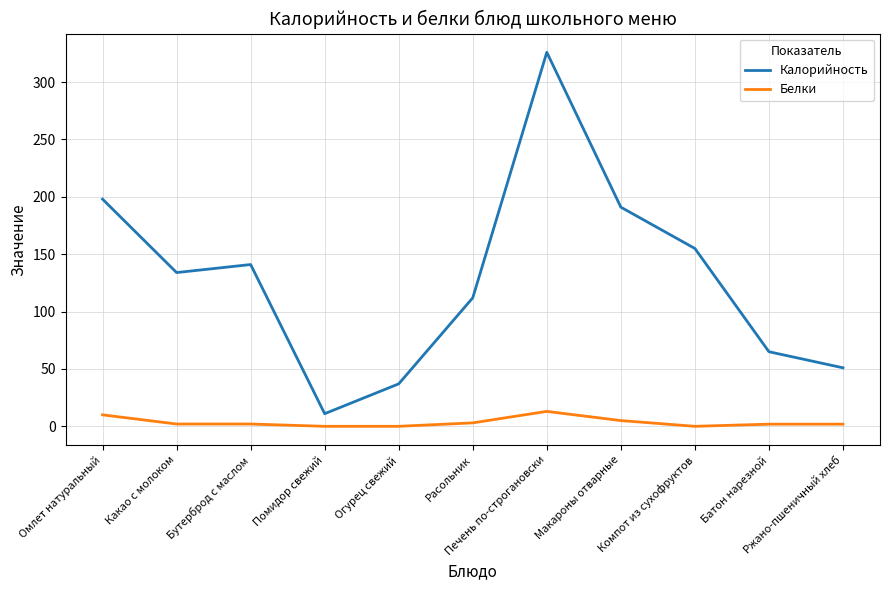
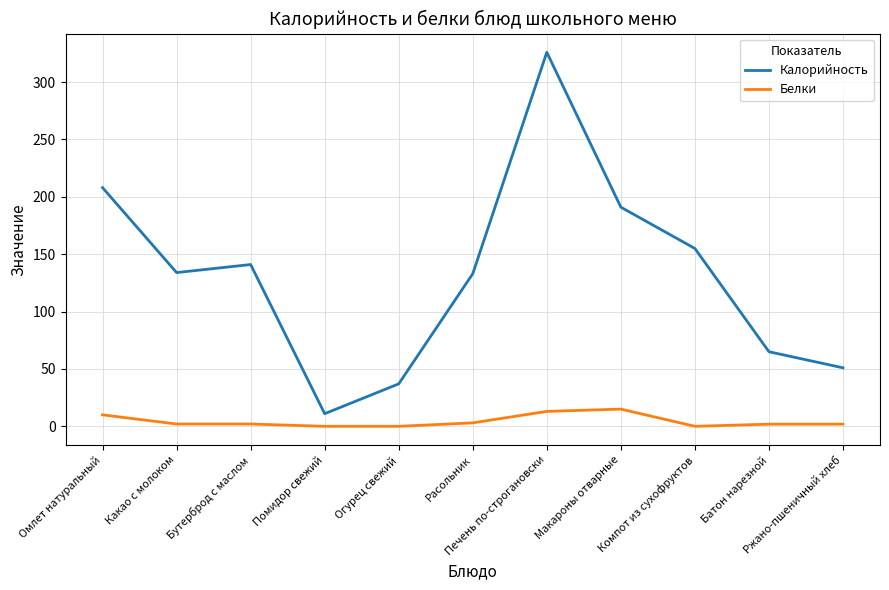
Калорийность, Омлет натуральный: 198 -> 208
Калорийность, Расольник: 112 -> 133
Белки, Макароны отварные: 5 -> 15
